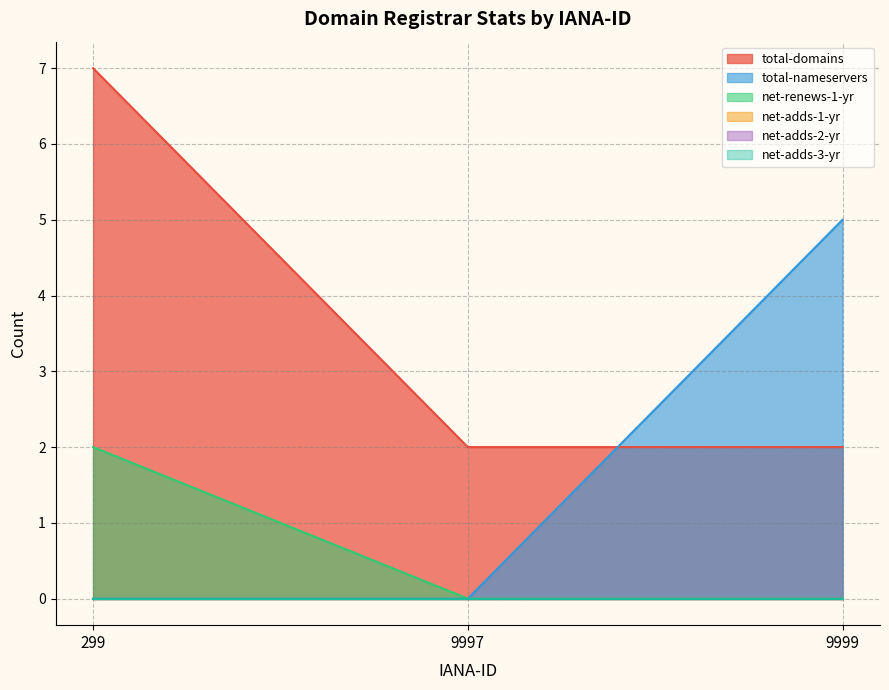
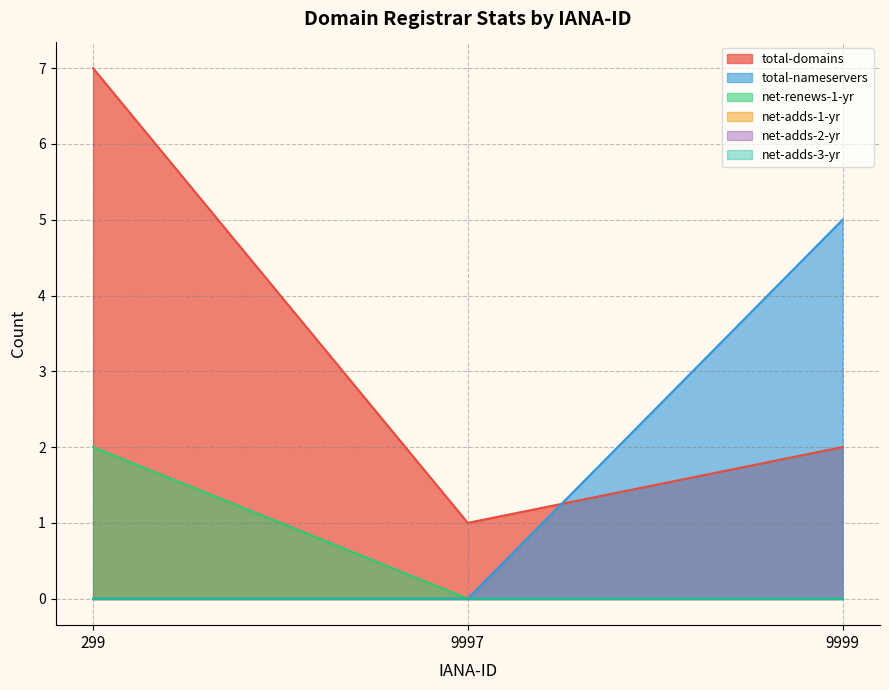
total-domains, 9997: 2 -> 1
